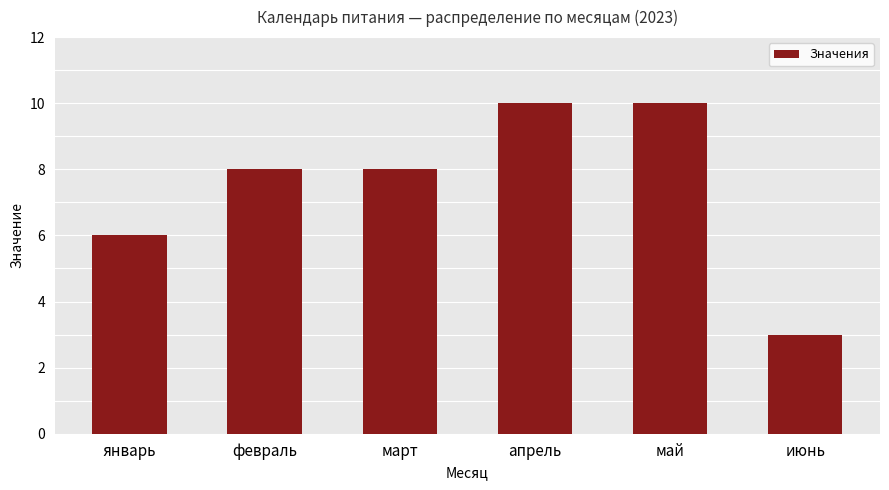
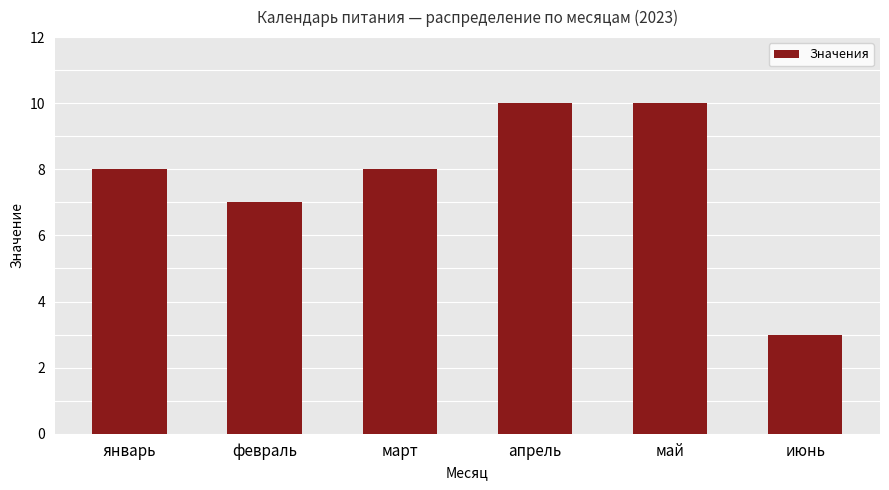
январь: 6 -> 8
февраль: 8 -> 7
